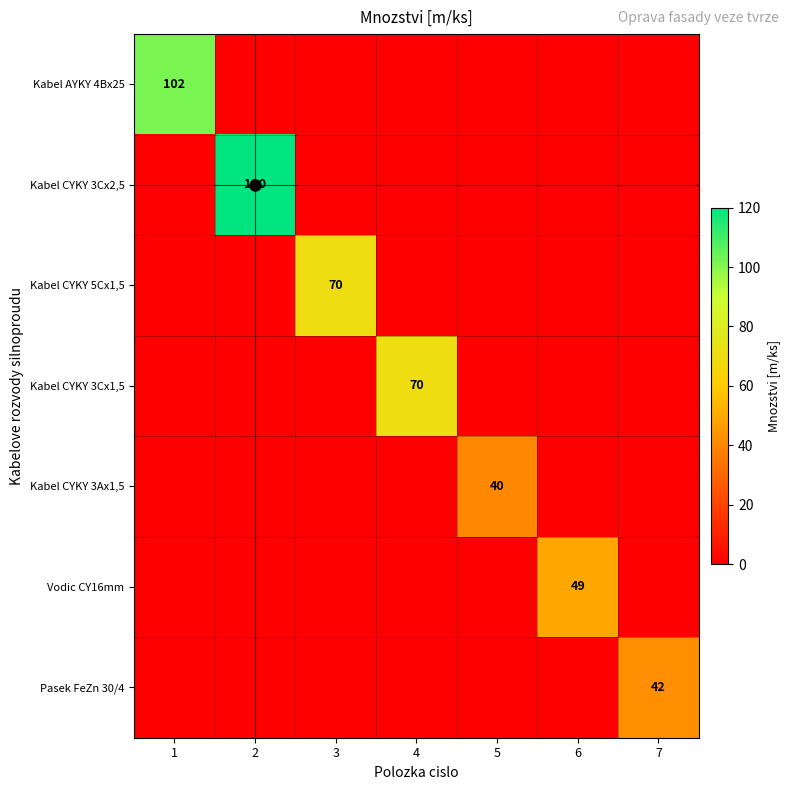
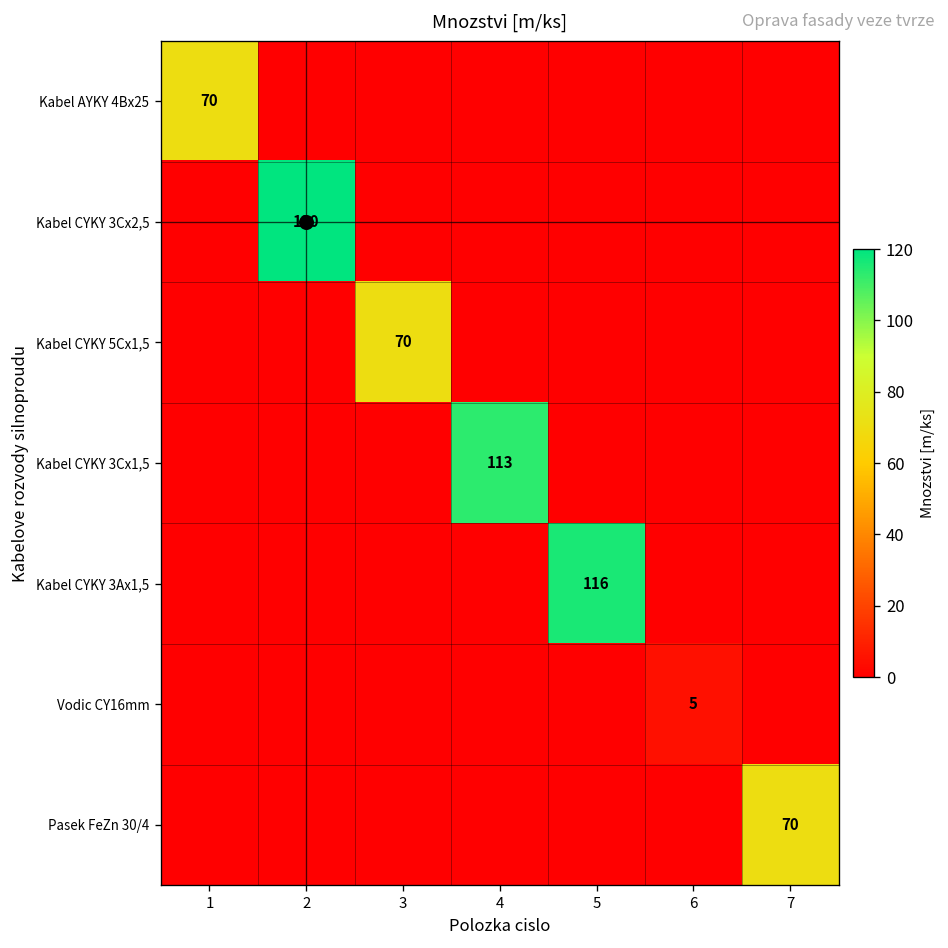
Kabel AYKY 4Bx25, 1: 102 -> 70
Kabel CYKY 3Cx1,5, 4: 70 -> 113
Kabel CYKY 3Ax1,5, 5: 40 -> 116
Vodic CY16mm, 6: 49 -> 5
Pasek FeZn 30/4, 7: 42 -> 70
